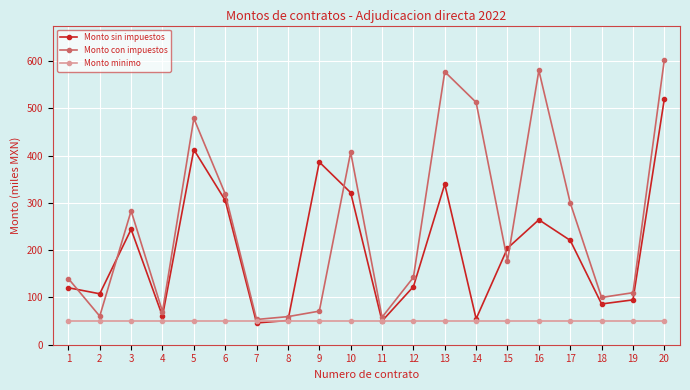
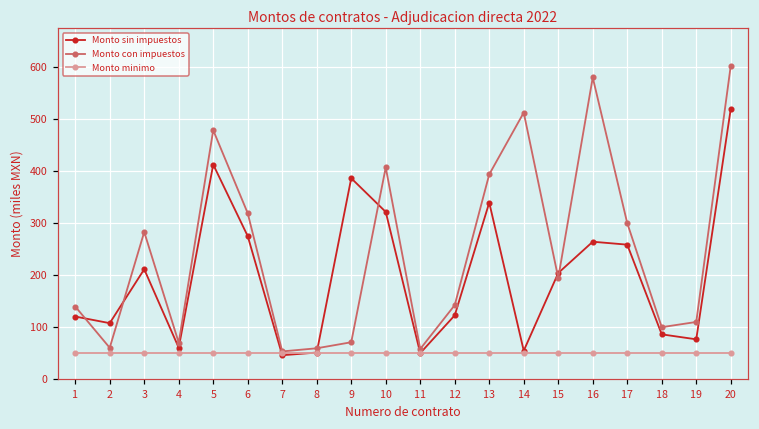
Monto sin impuestos, 3: 240 -> 210
Monto sin impuestos, 6: 310 -> 270
Monto con impuestos, 13: 580 -> 390
Monto con impuestos, 15: 180 -> 190
Monto sin impuestos, 17: 220 -> 260
Monto sin impuestos, 19: 90 -> 80
